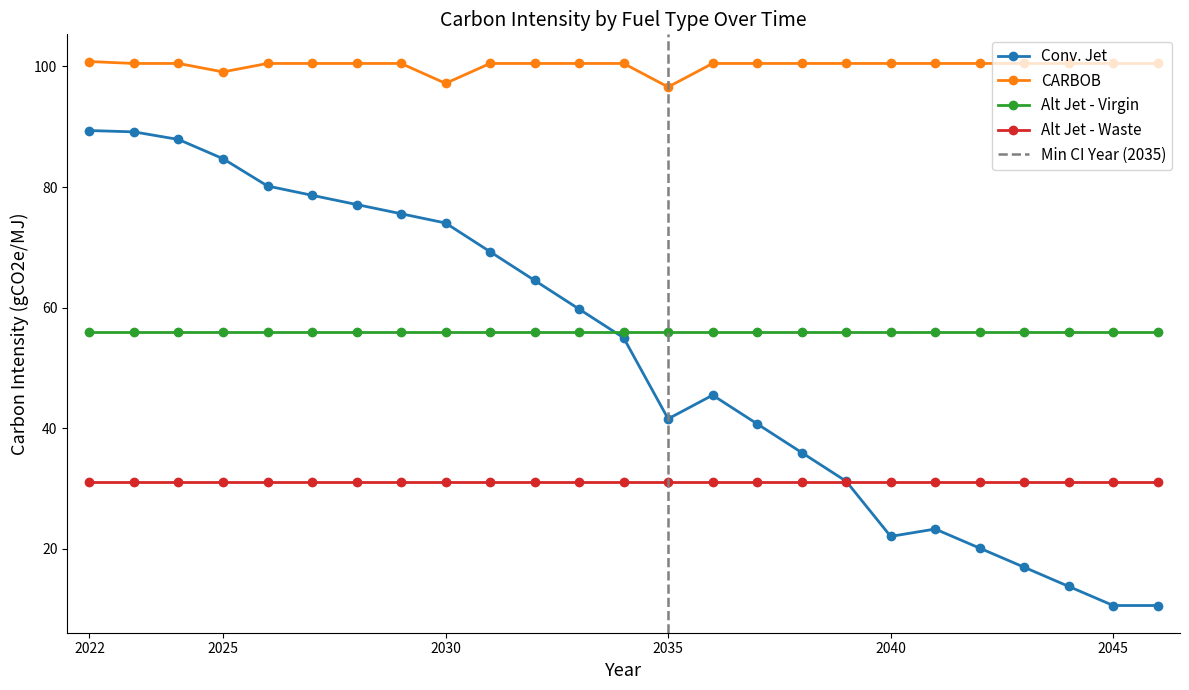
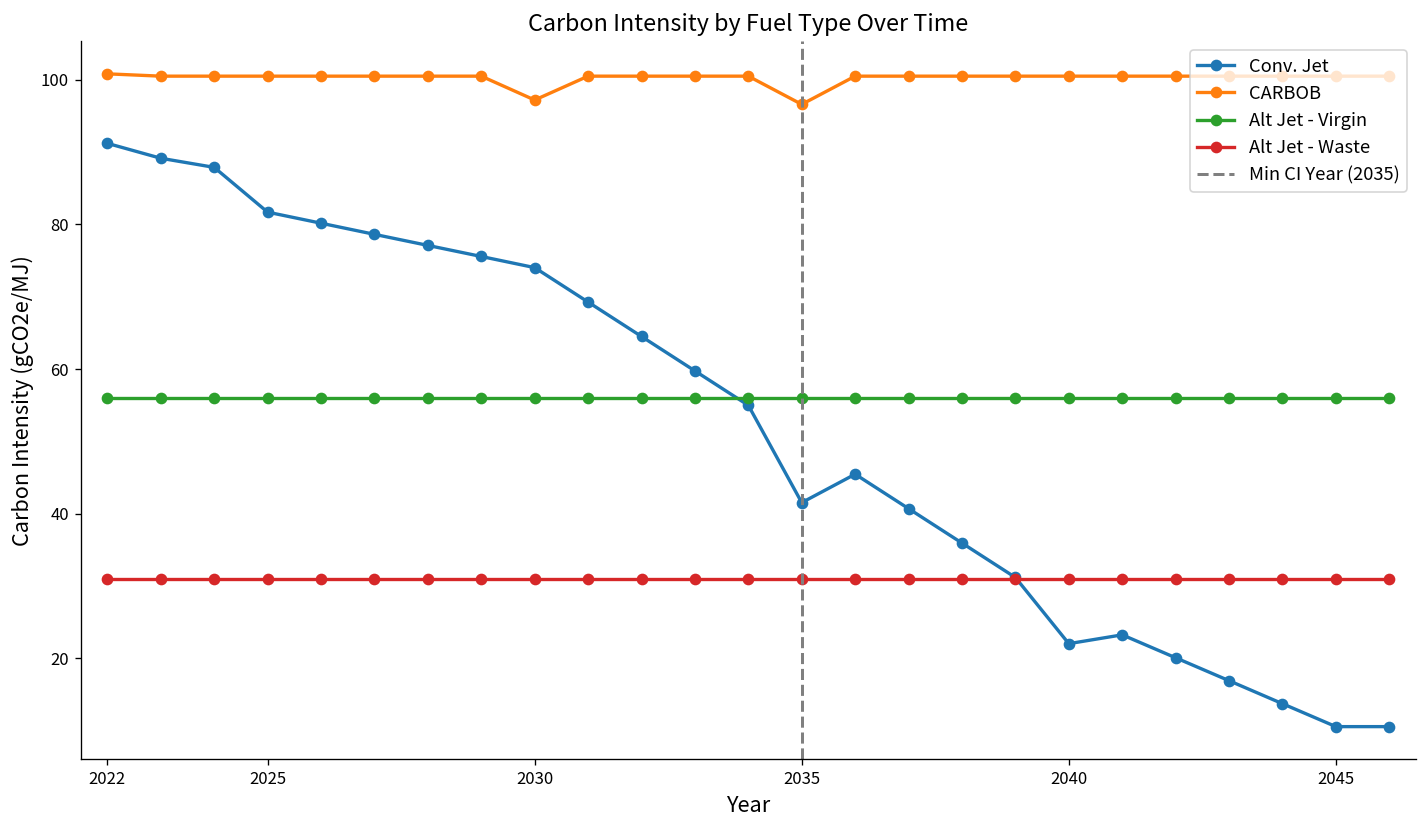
Conv. Jet, 2022: 89 -> 91
Conv. Jet, 2025: 85 -> 82
CARBOB, 2025: 99 -> 101
